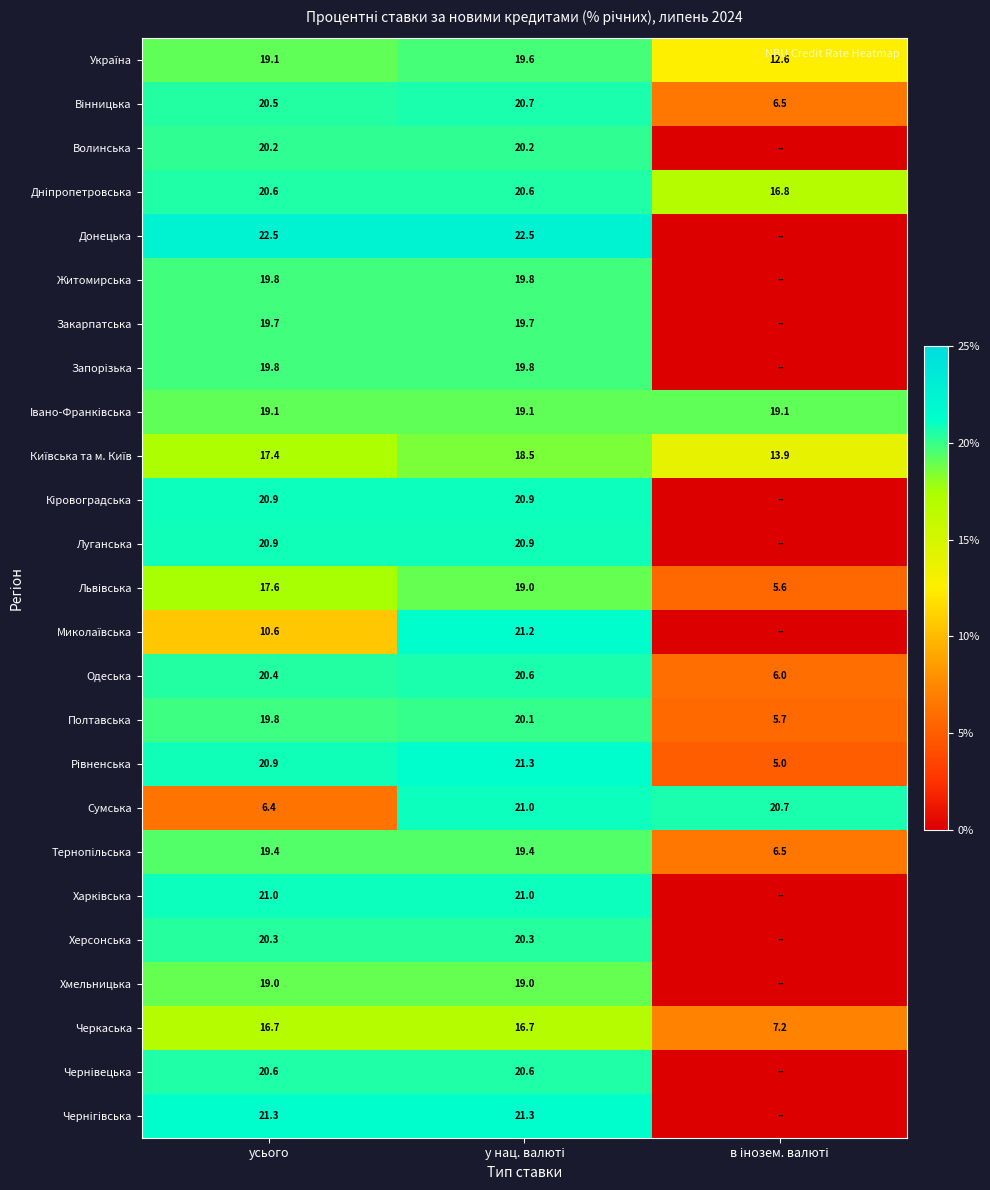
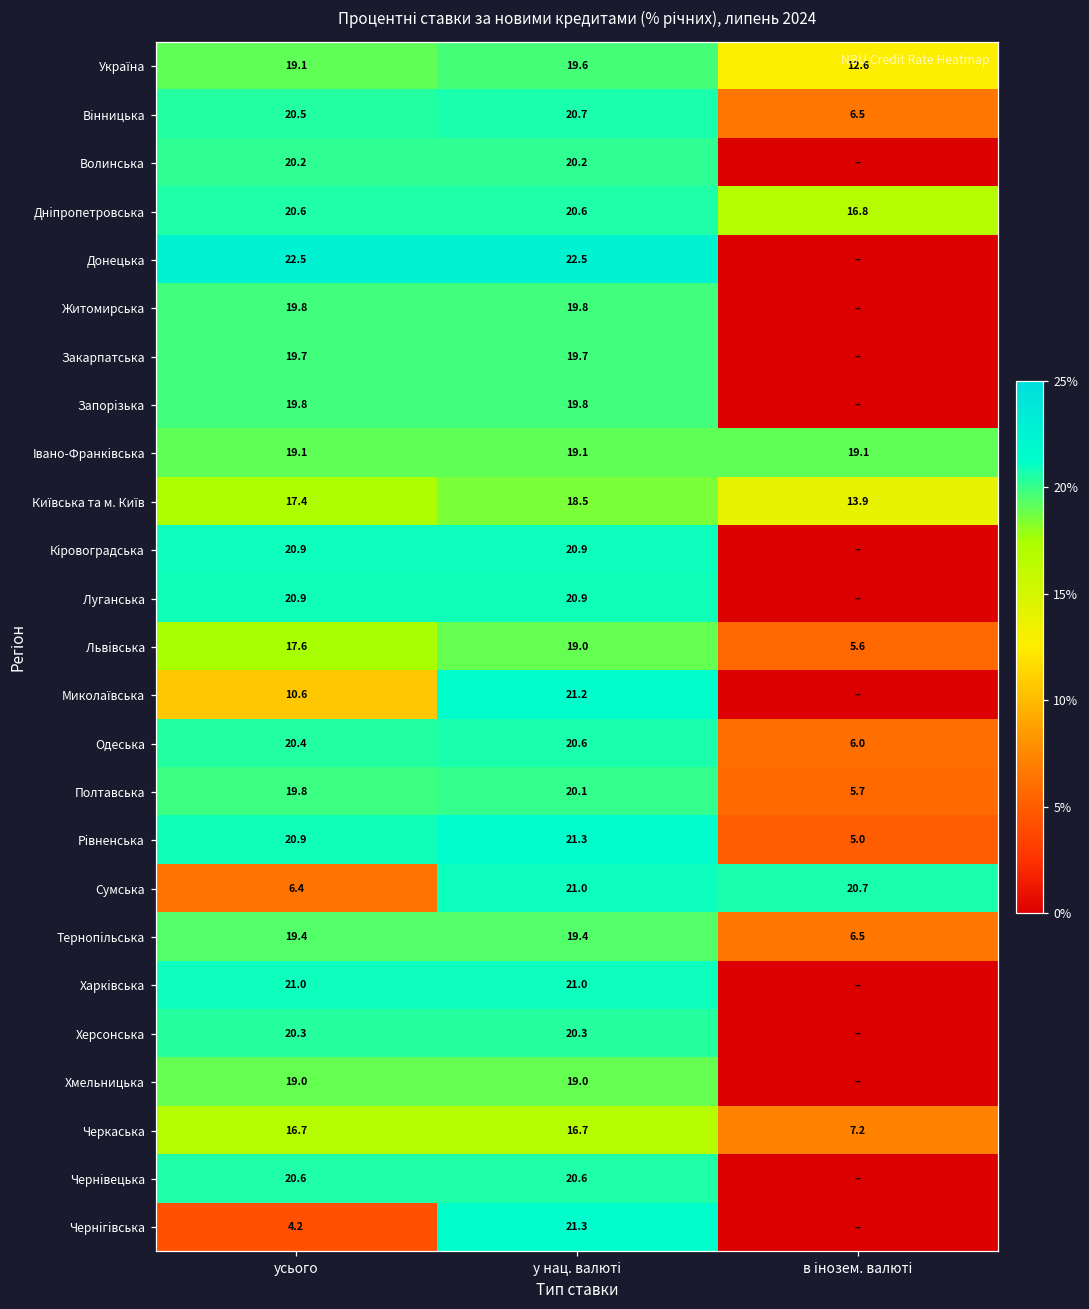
Чернiгiвська, усього: 21.3 -> 4.2
